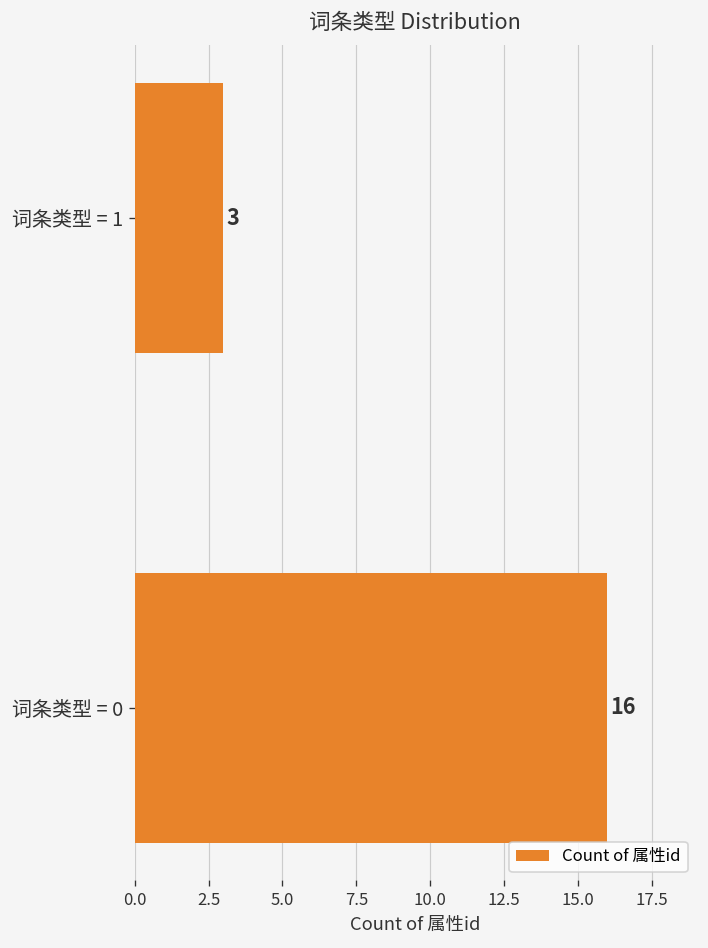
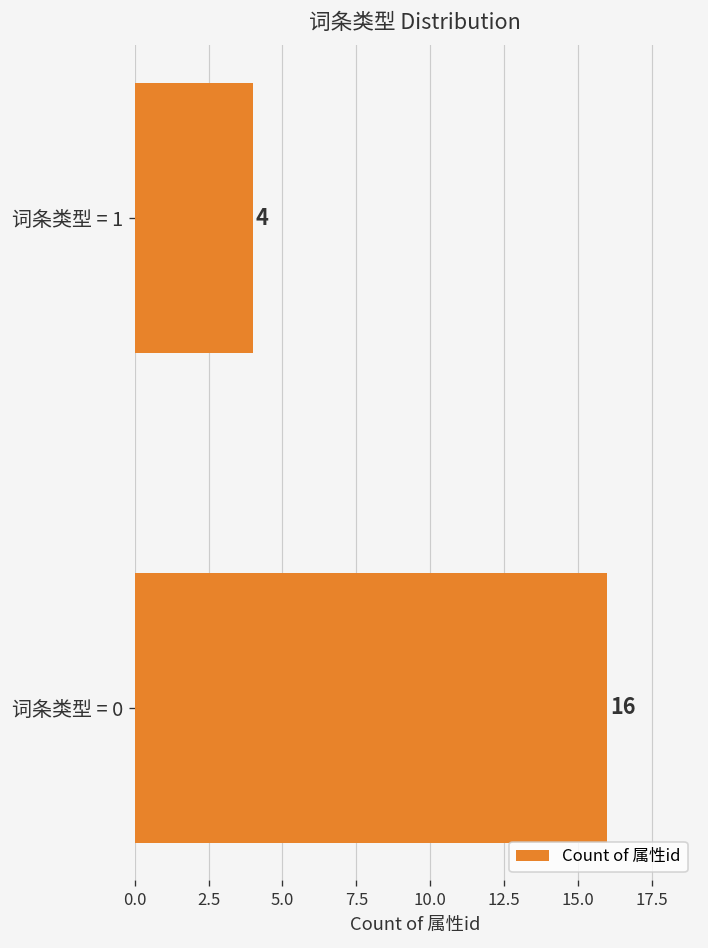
词条类型 = 1: 3 -> 4
